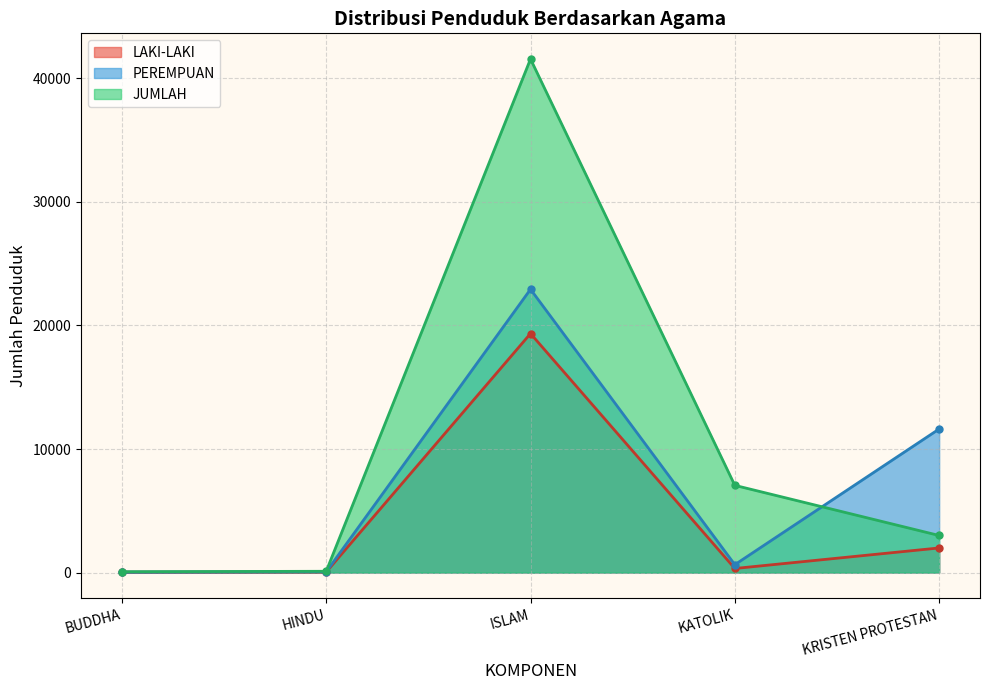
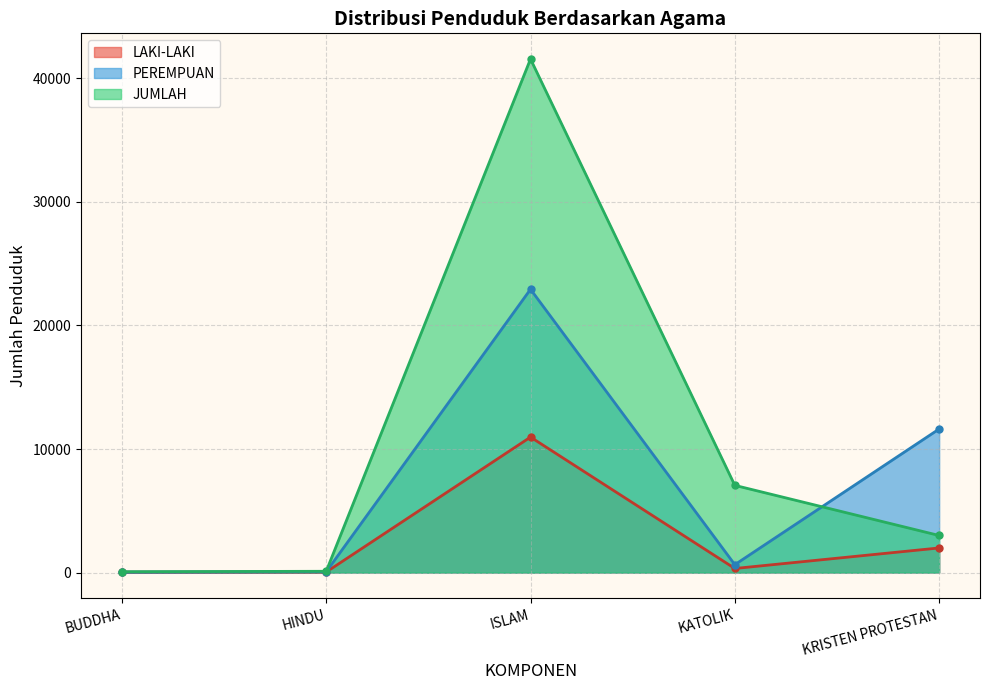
LAKI-LAKI, ISLAM: 19300 -> 11000
